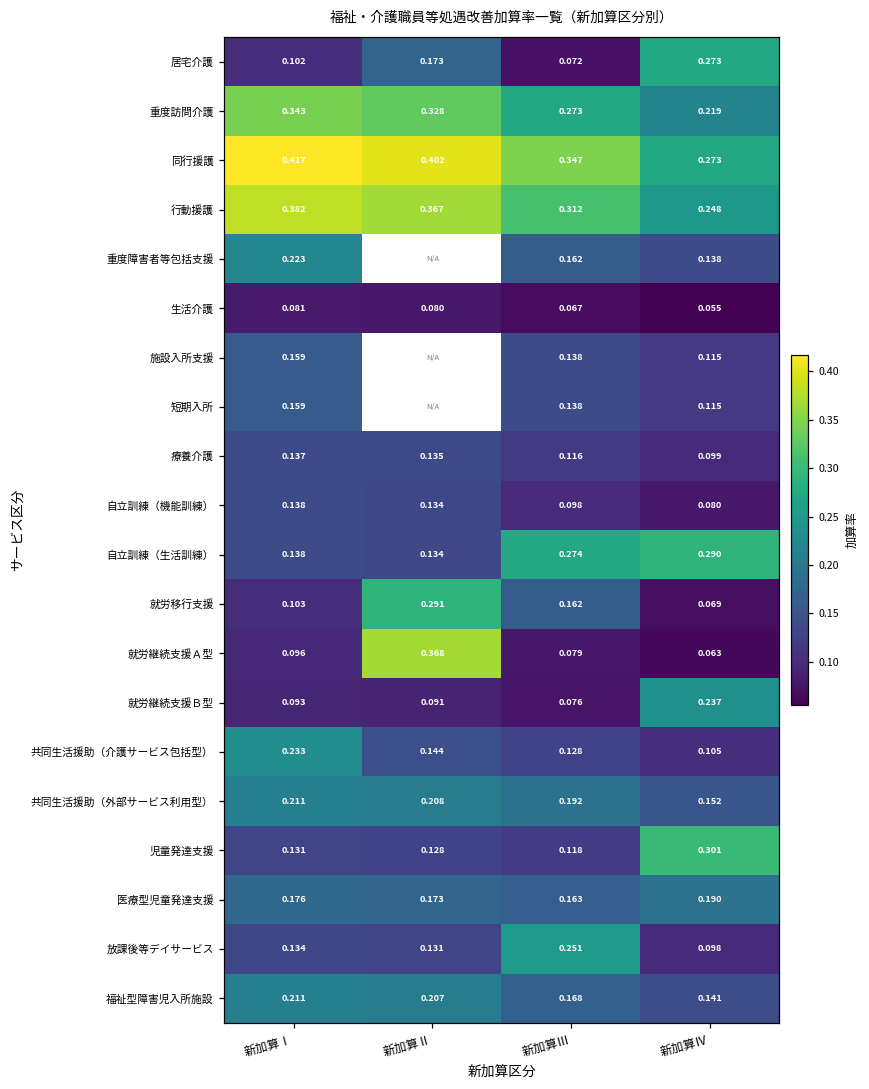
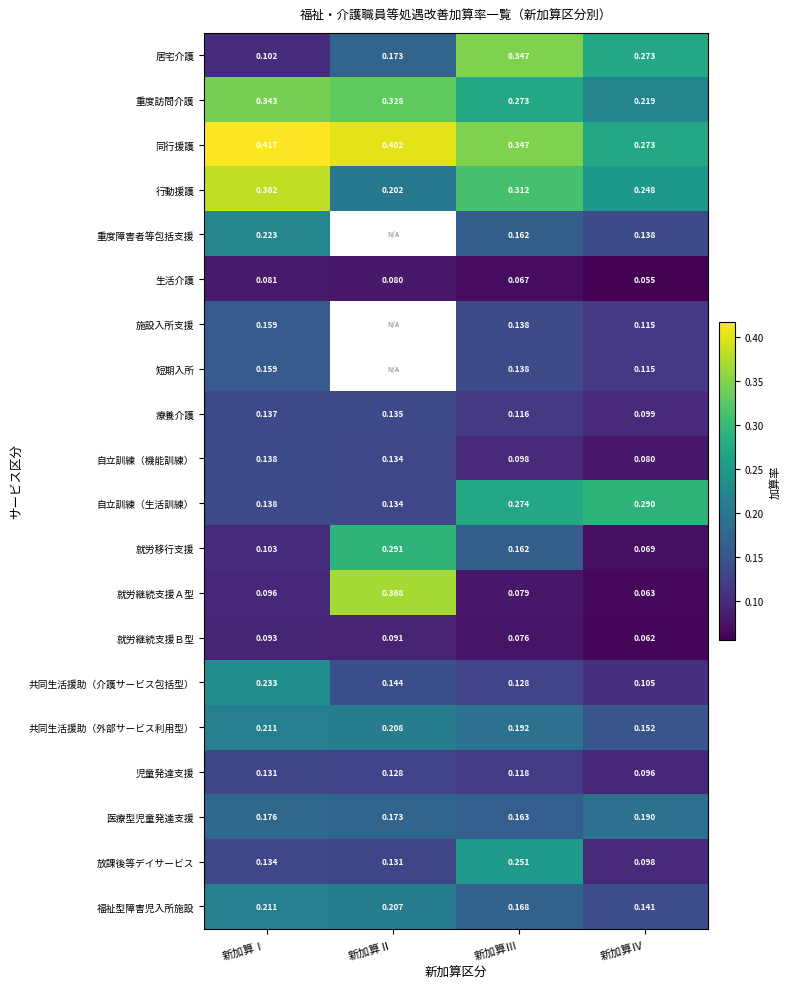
居宅介護, 新加算Ⅲ: 0.072 -> 0.347
行動援護, 新加算Ⅱ: 0.367 -> 0.202
就労継続支援Ｂ型, 新加算Ⅳ: 0.237 -> 0.062
児童発達支援, 新加算Ⅳ: 0.301 -> 0.096
